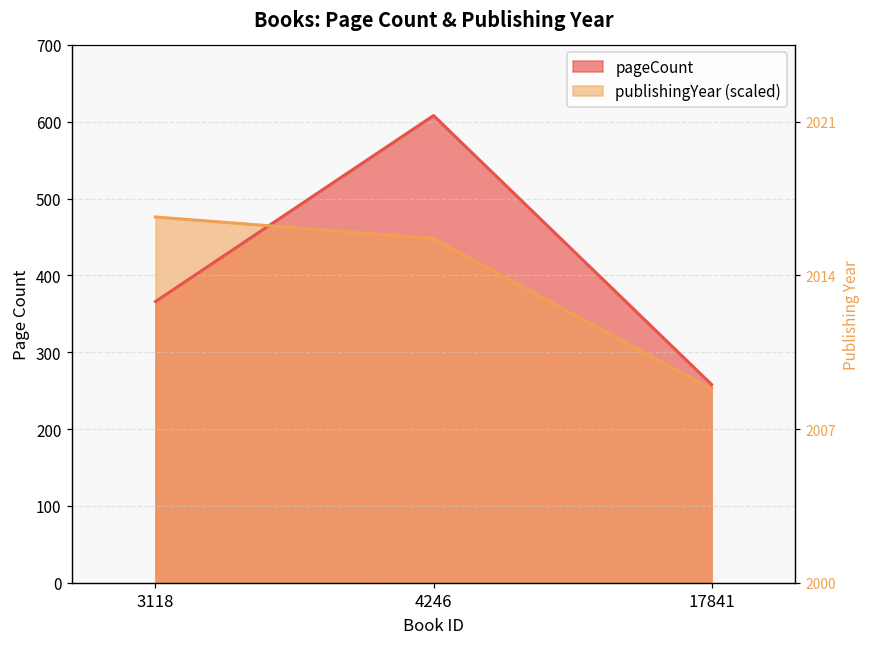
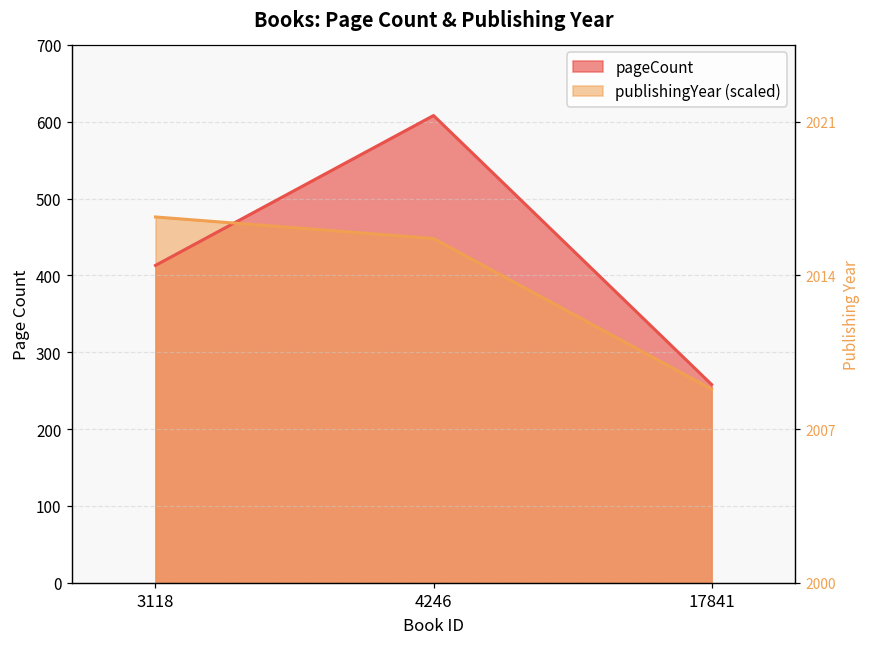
pageCount, 3118: 370 -> 410
